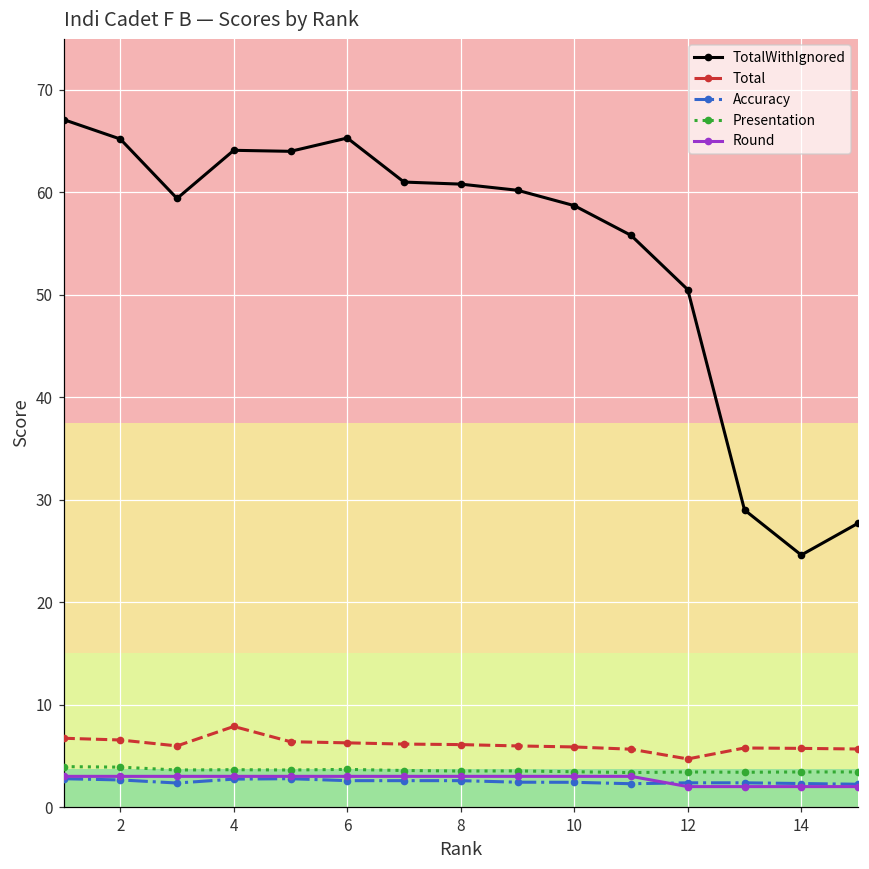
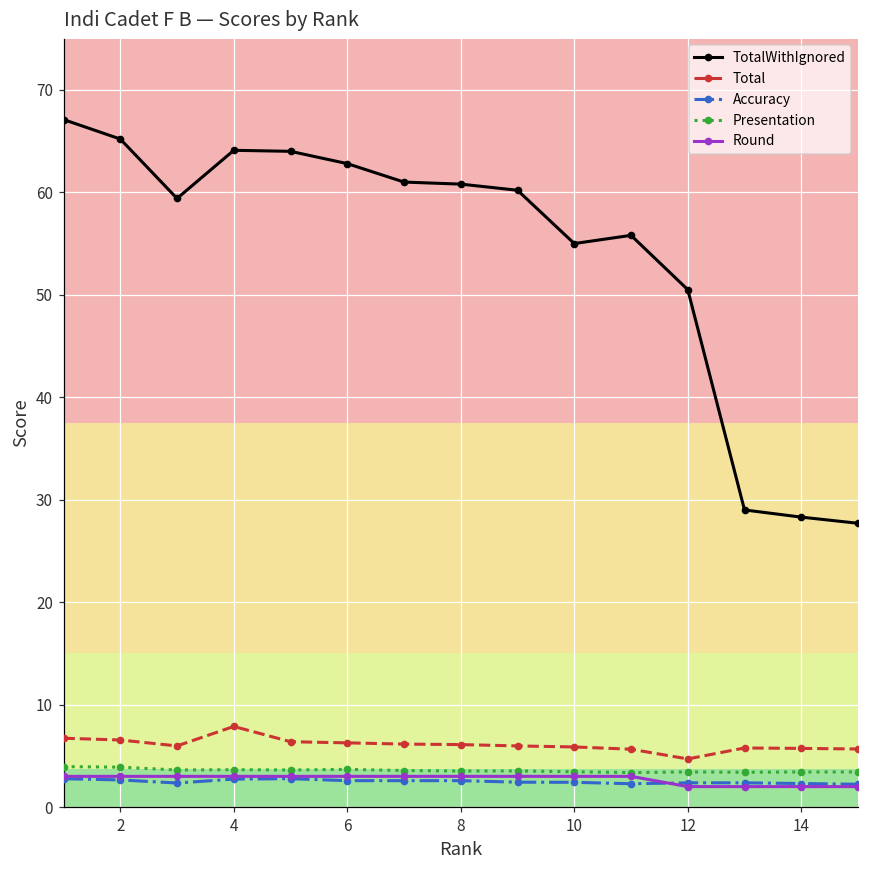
TotalWithIgnored, 6: 65 -> 63
TotalWithIgnored, 10: 59 -> 55
TotalWithIgnored, 14: 25 -> 28
